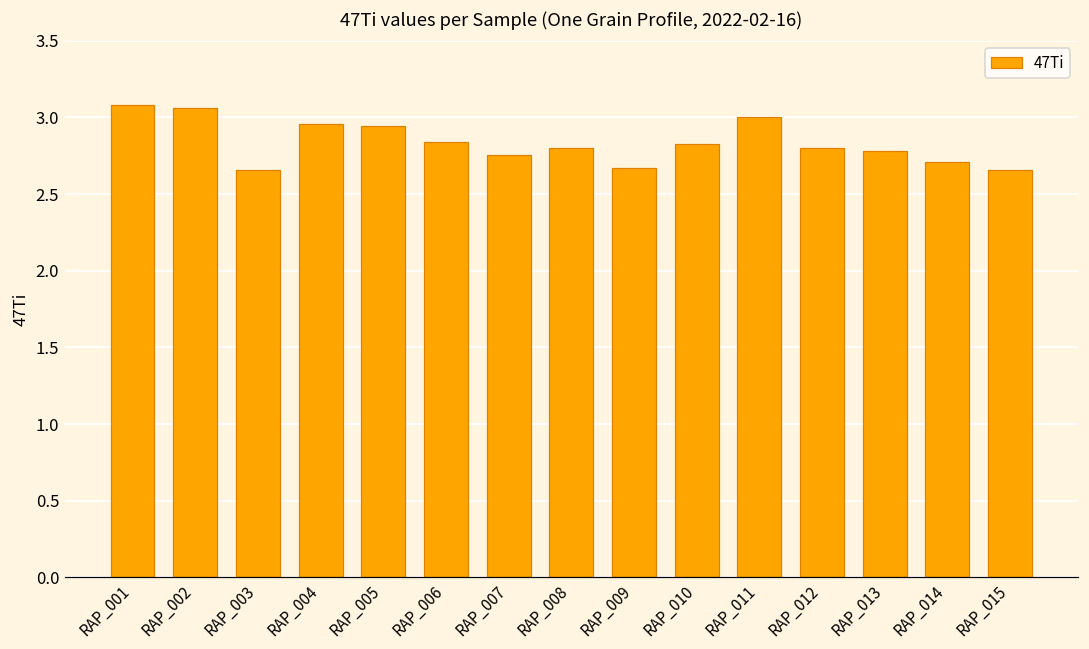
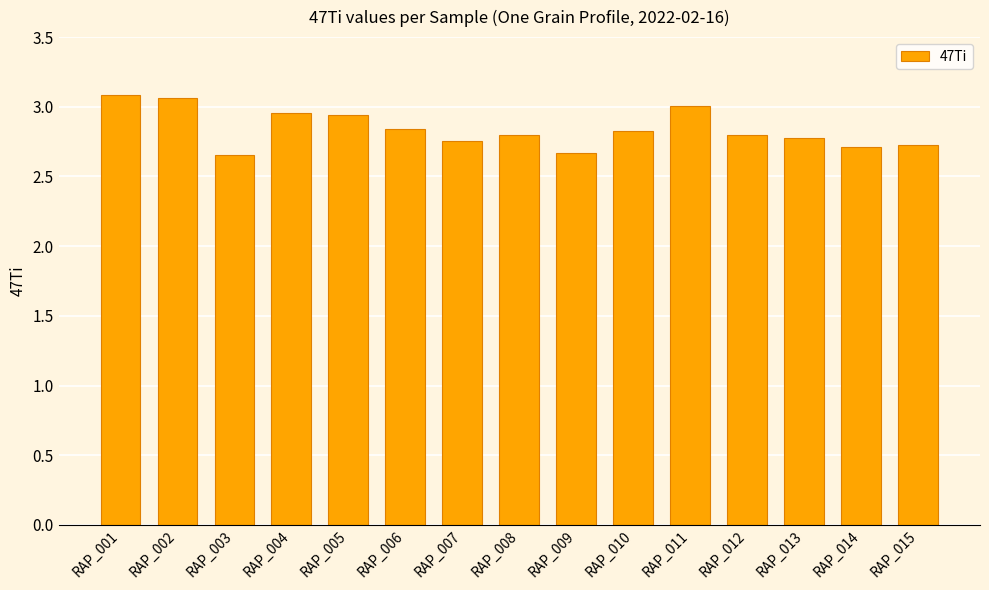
RAP_015: 2.66 -> 2.73
